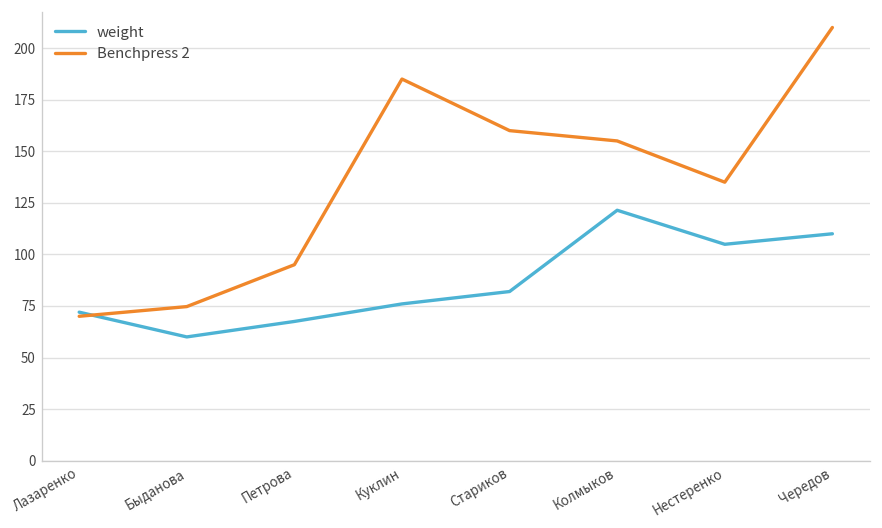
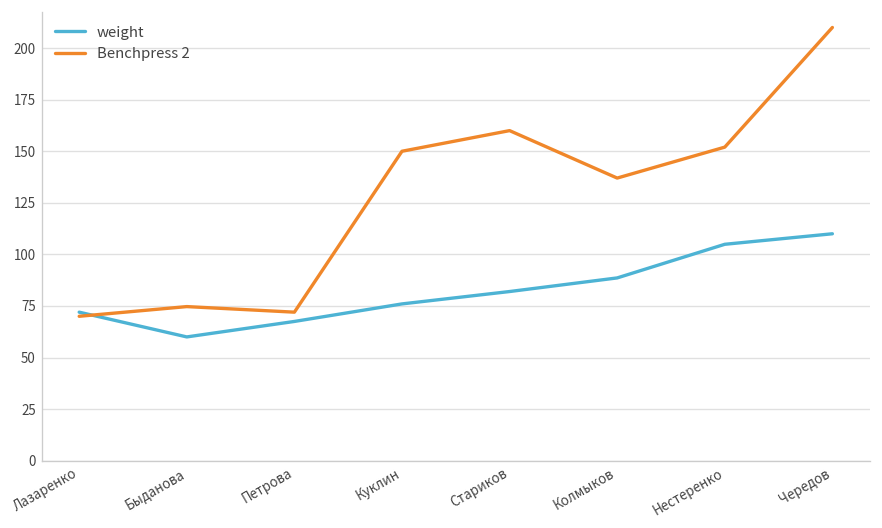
Benchpress 2, Петрова: 95 -> 72
Benchpress 2, Куклин: 185 -> 150
weight, Колмыков: 121 -> 89
Benchpress 2, Колмыков: 155 -> 137
Benchpress 2, Нестеренко: 135 -> 152
